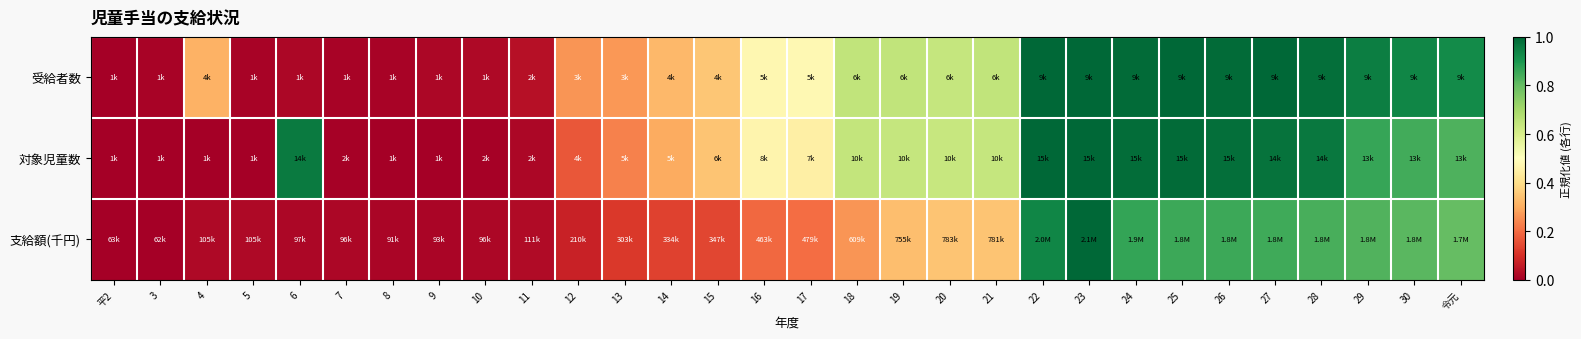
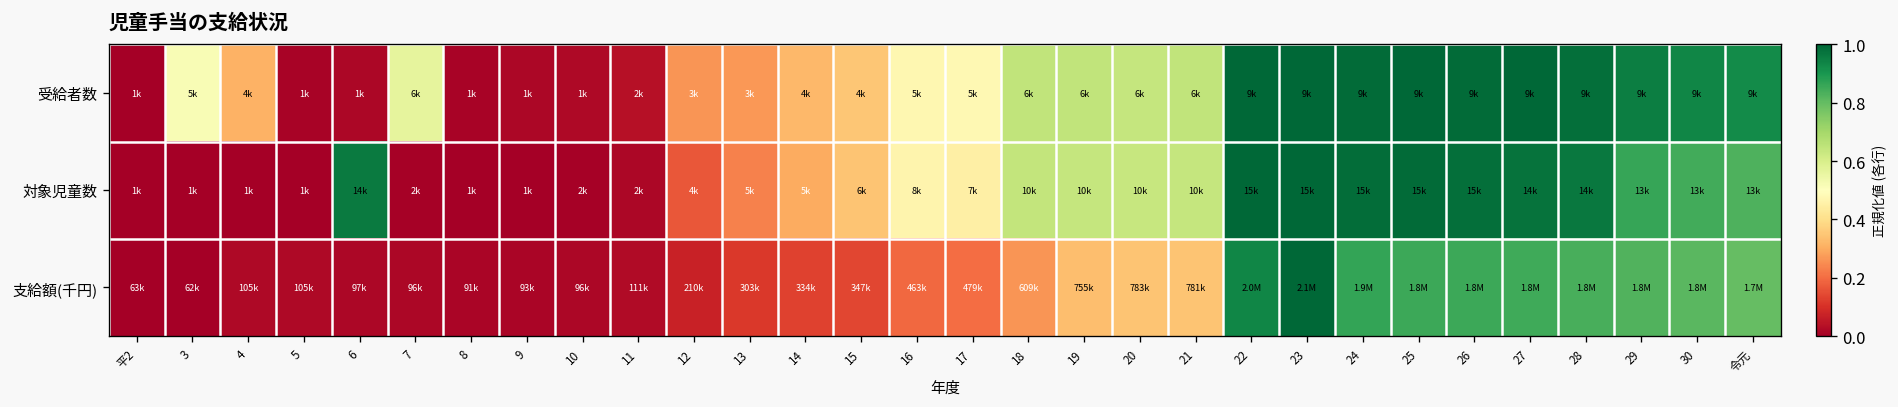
受給者数, 3: 1k -> 5k
受給者数, 7: 1k -> 6k
